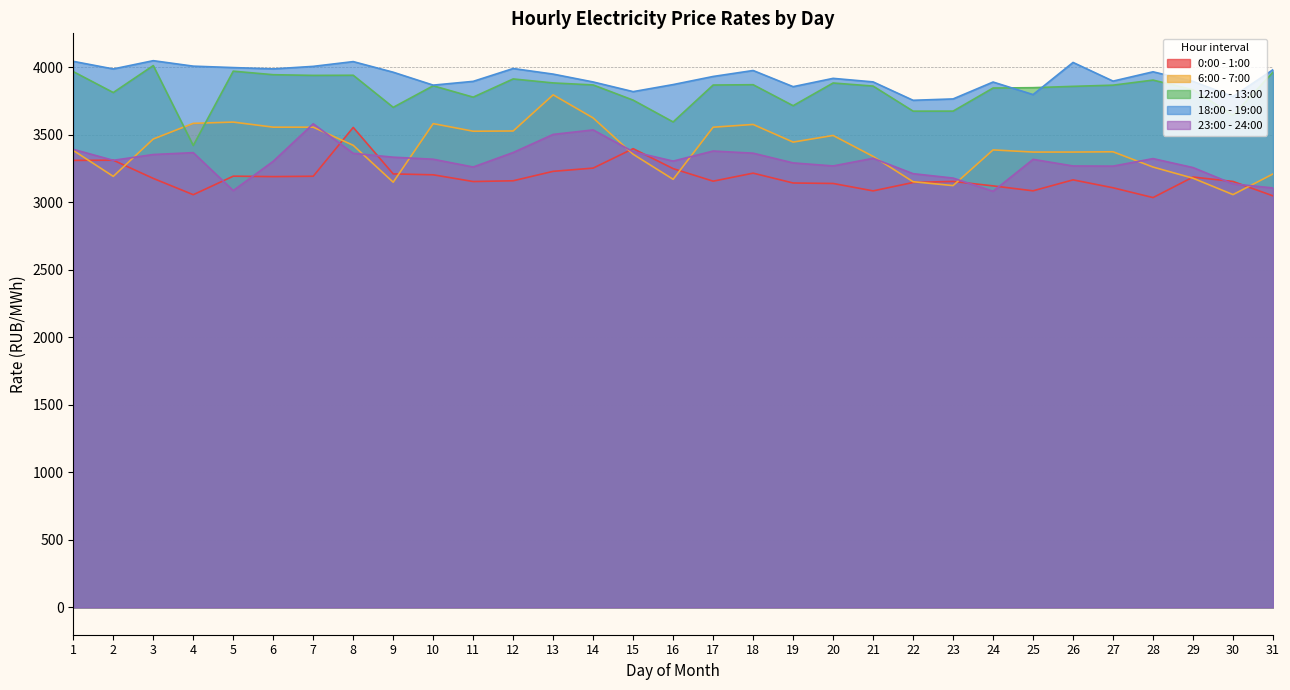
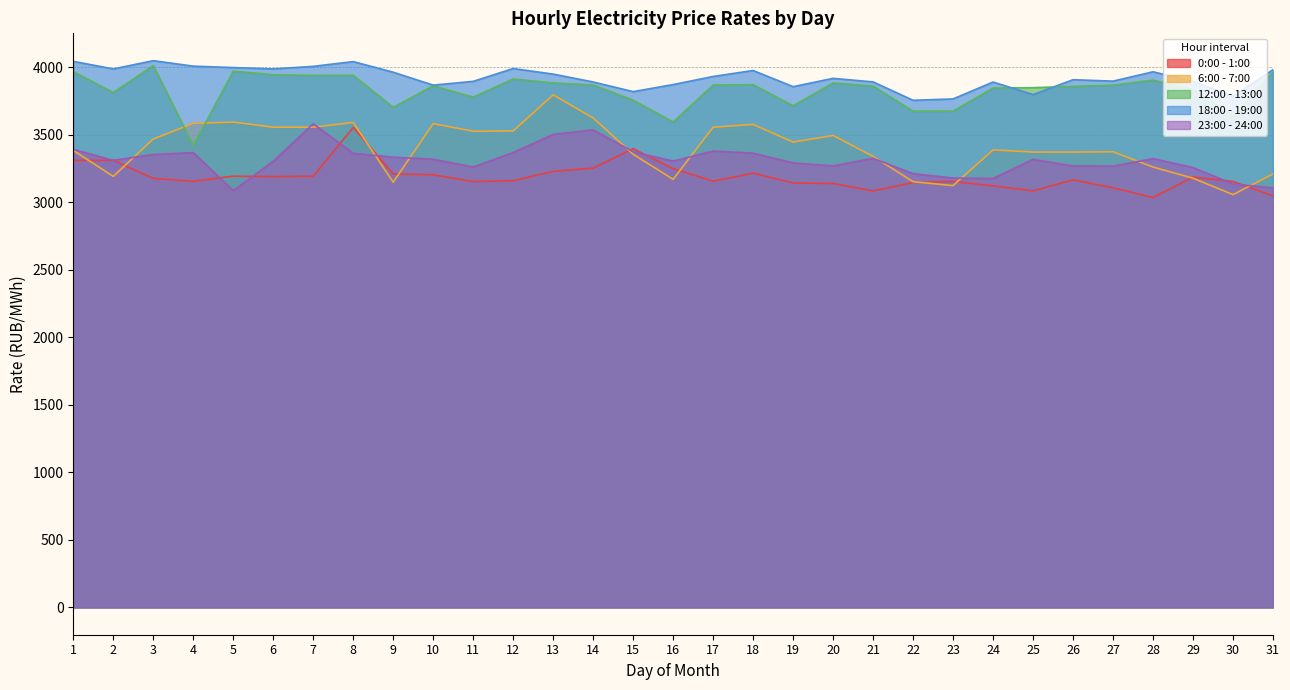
0:00 - 1:00, 4: 3060 -> 3150
6:00 - 7:00, 8: 3420 -> 3590
23:00 - 24:00, 24: 3080 -> 3180
18:00 - 19:00, 26: 4030 -> 3910
